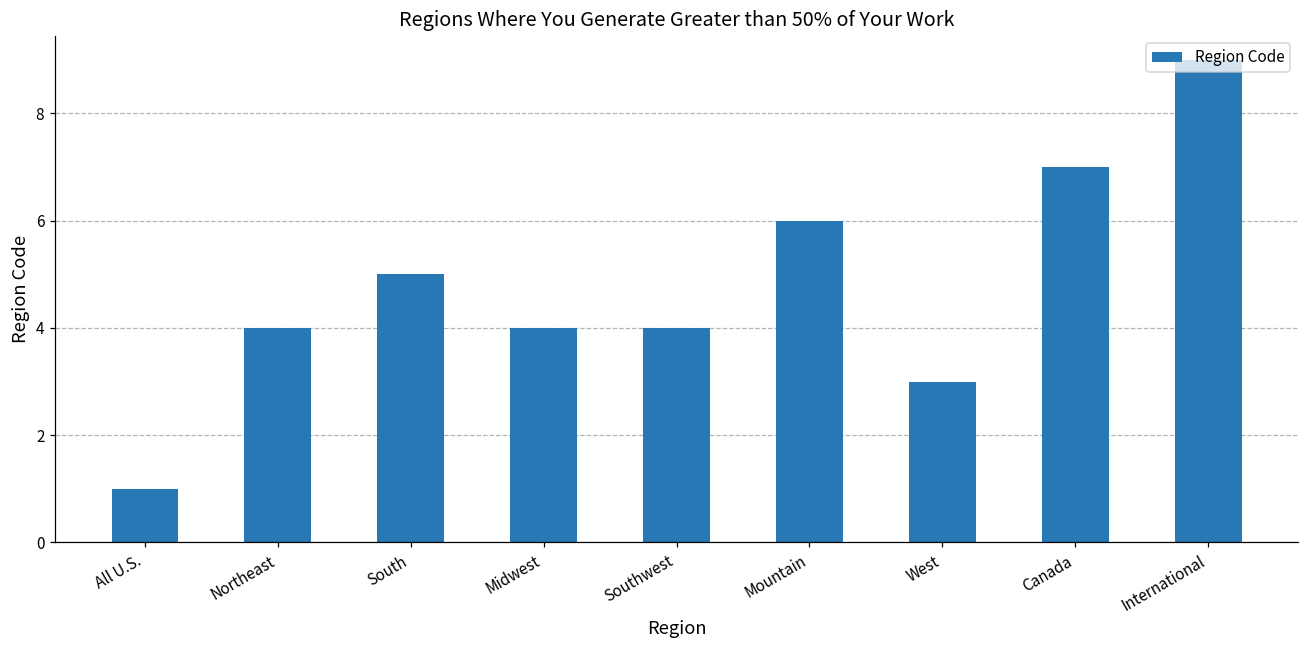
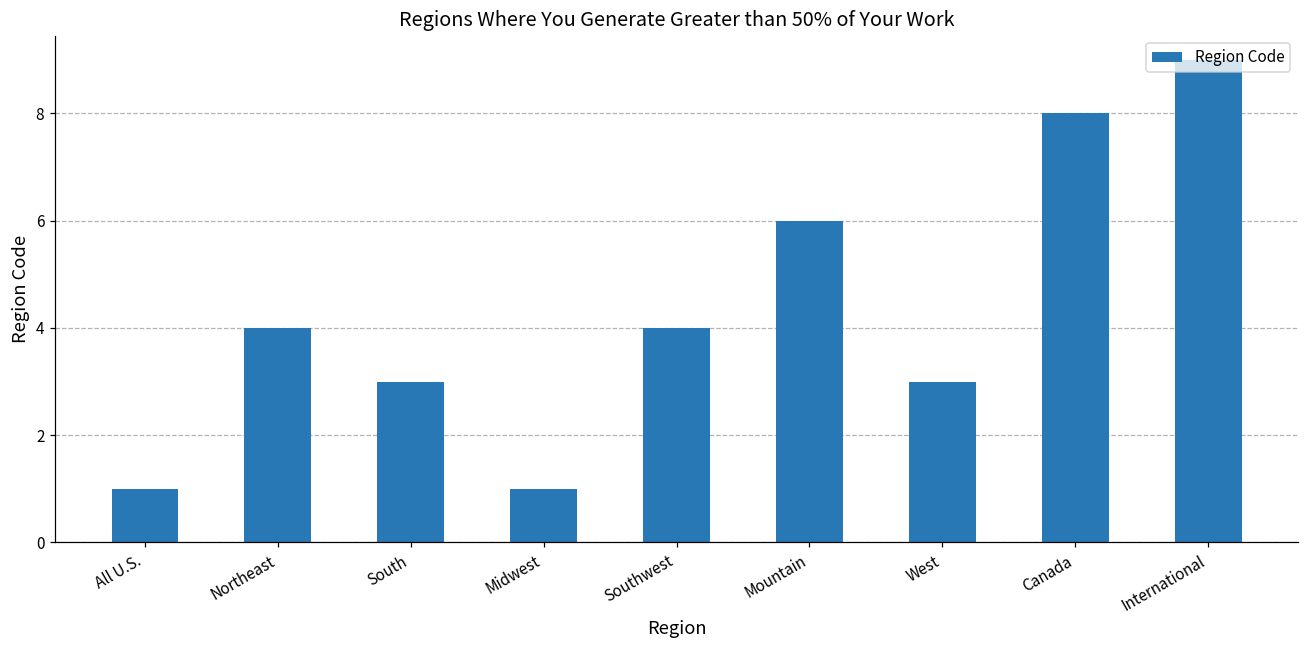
South: 5 -> 3
Midwest: 4 -> 1
Canada: 7 -> 8
